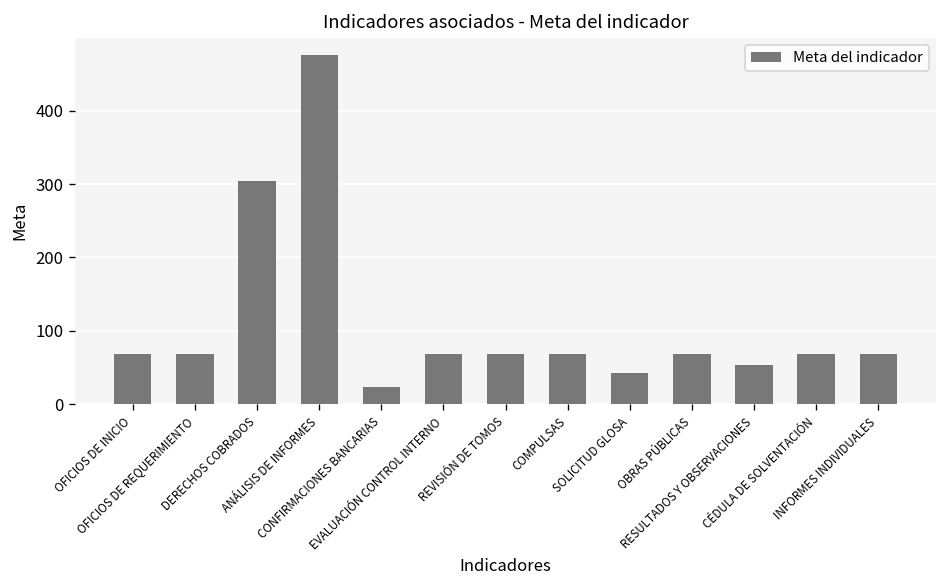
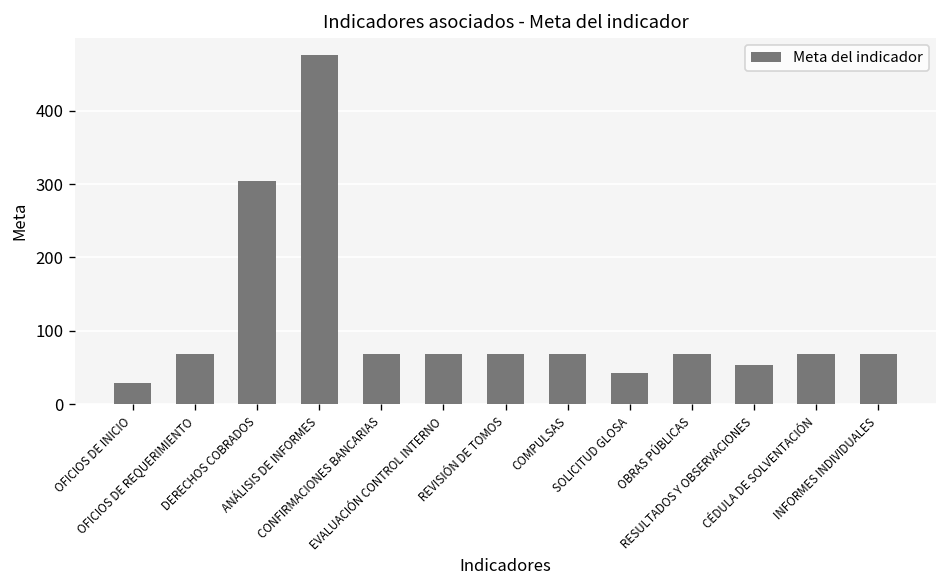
OFICIOS DE INICIO: 70 -> 30
CONFIRMACIONES BANCARIAS: 20 -> 70
